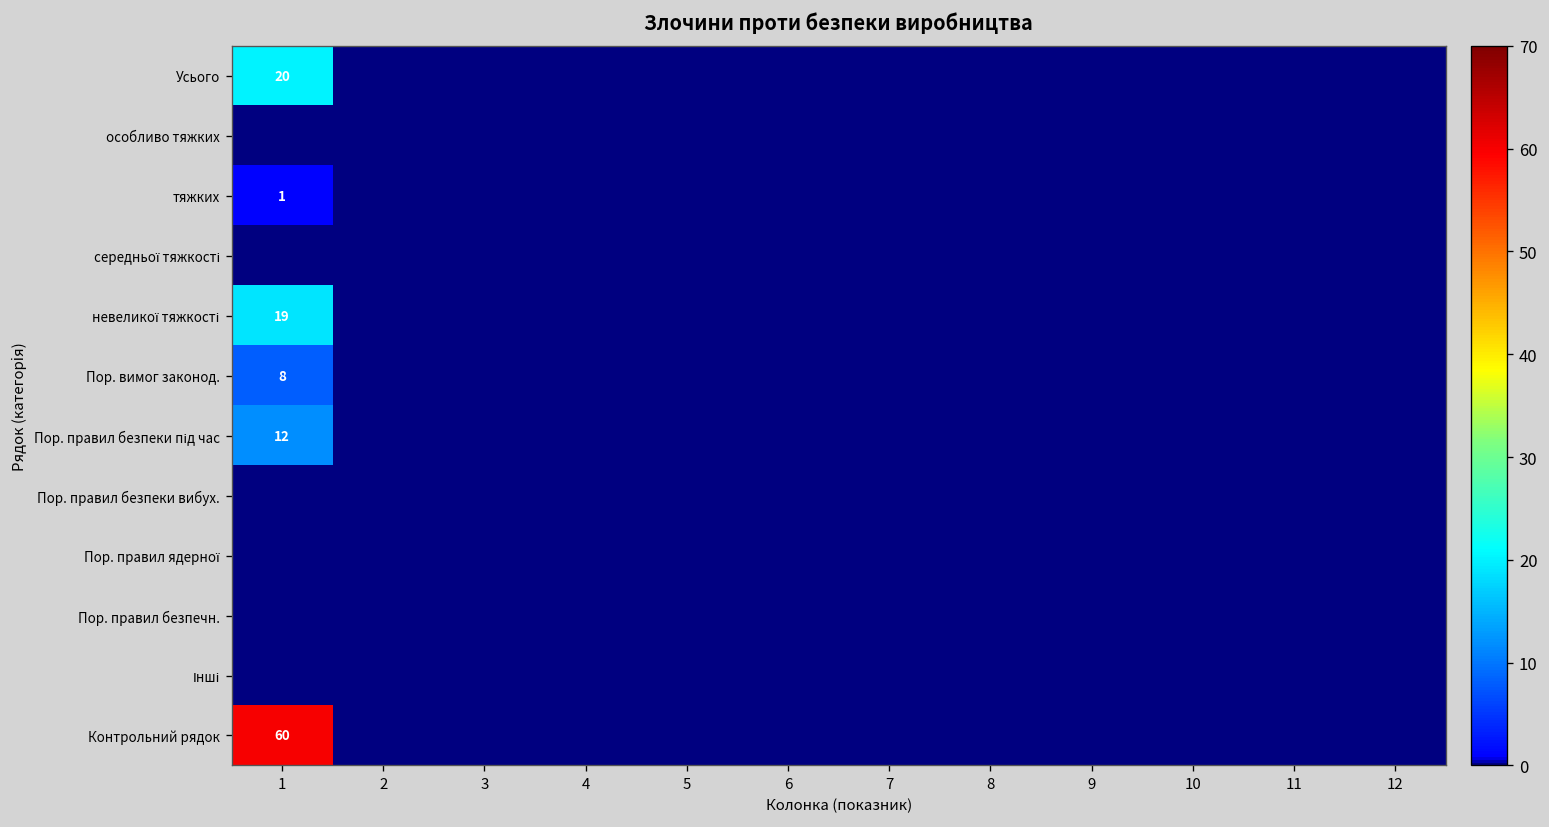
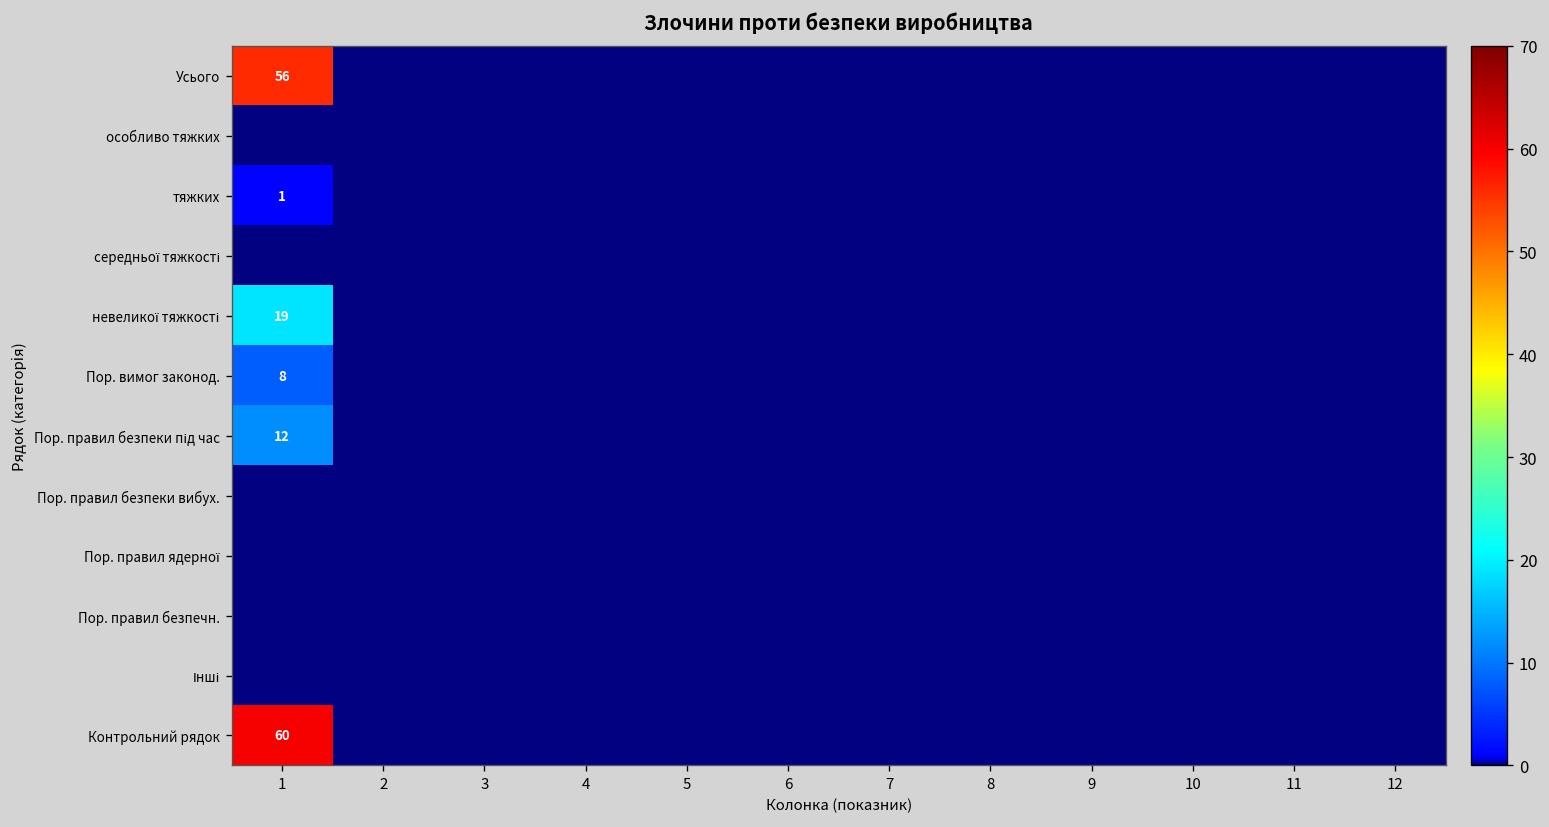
Усього, 1: 20 -> 56
